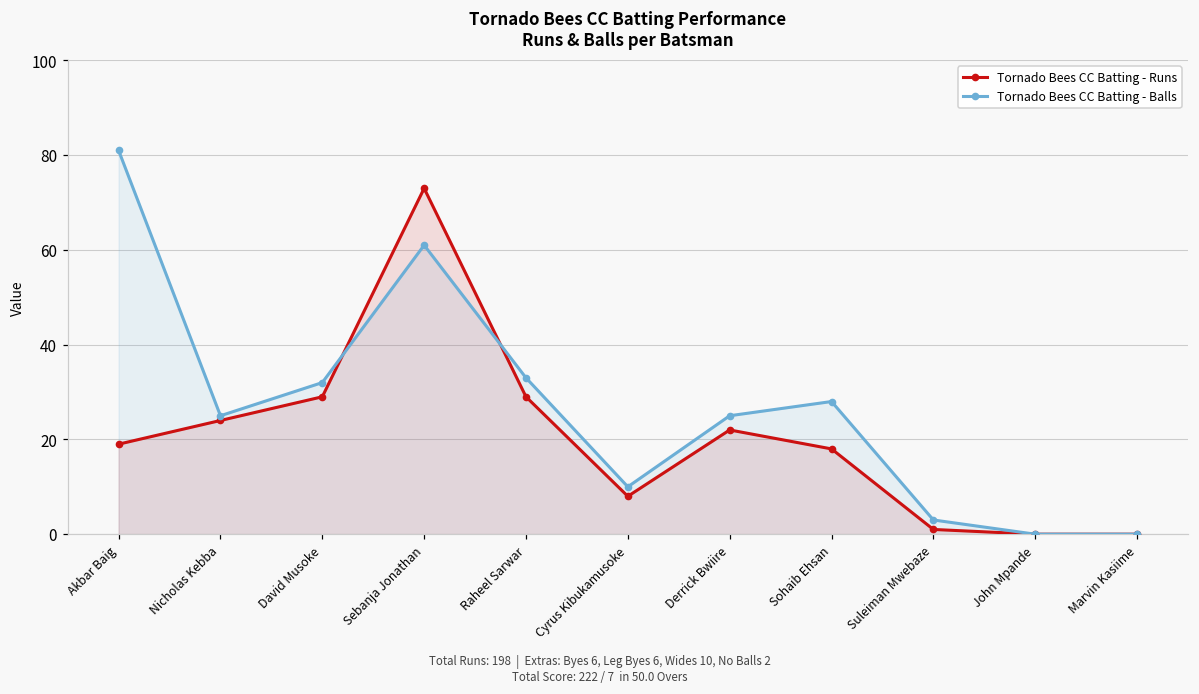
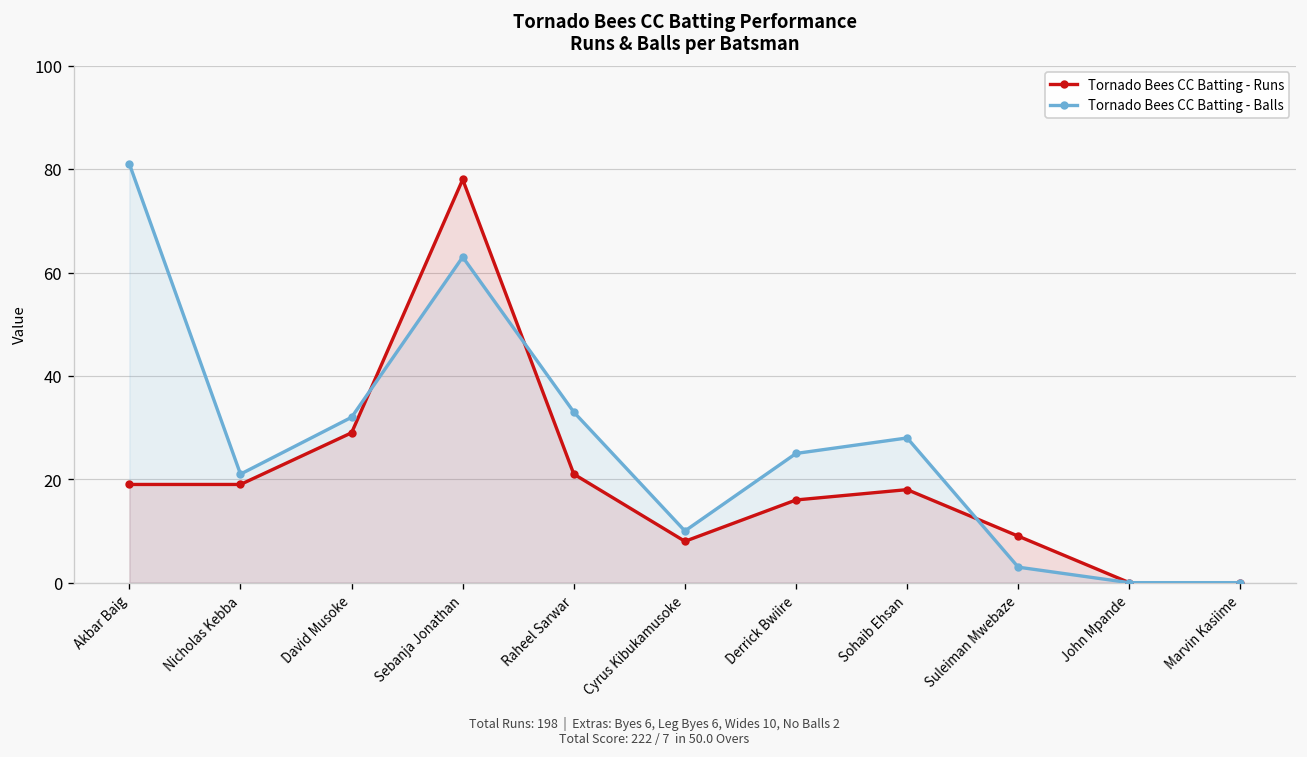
Tornado Bees CC Batting - Runs, Nicholas Kebba: 24 -> 19
Tornado Bees CC Batting - Balls, Nicholas Kebba: 25 -> 21
Tornado Bees CC Batting - Runs, Sebanja Jonathan: 73 -> 78
Tornado Bees CC Batting - Balls, Sebanja Jonathan: 61 -> 63
Tornado Bees CC Batting - Runs, Raheel Sarwar: 29 -> 21
Tornado Bees CC Batting - Runs, Derrick Bwiire: 22 -> 16
Tornado Bees CC Batting - Runs, Suleiman Mwebaze: 1 -> 9
